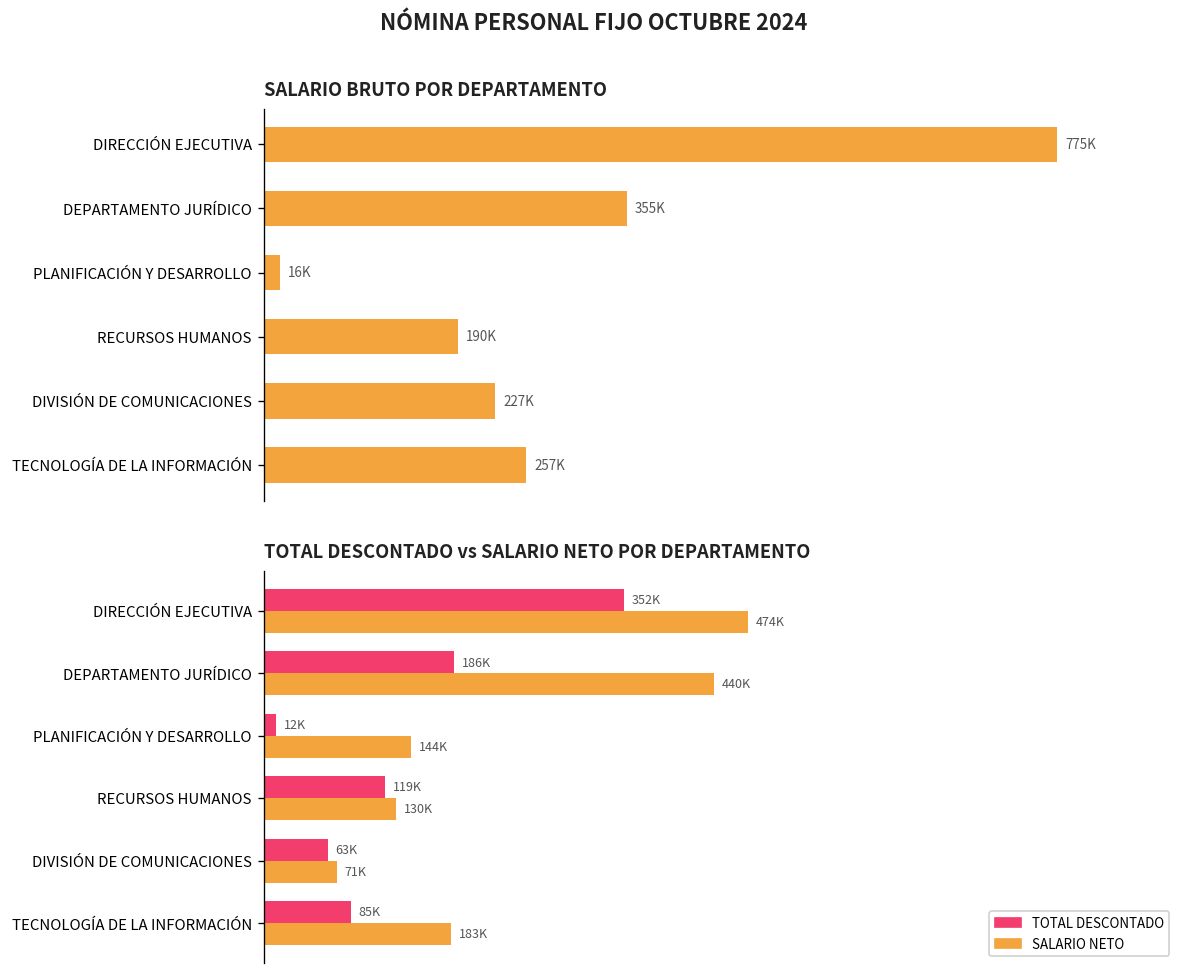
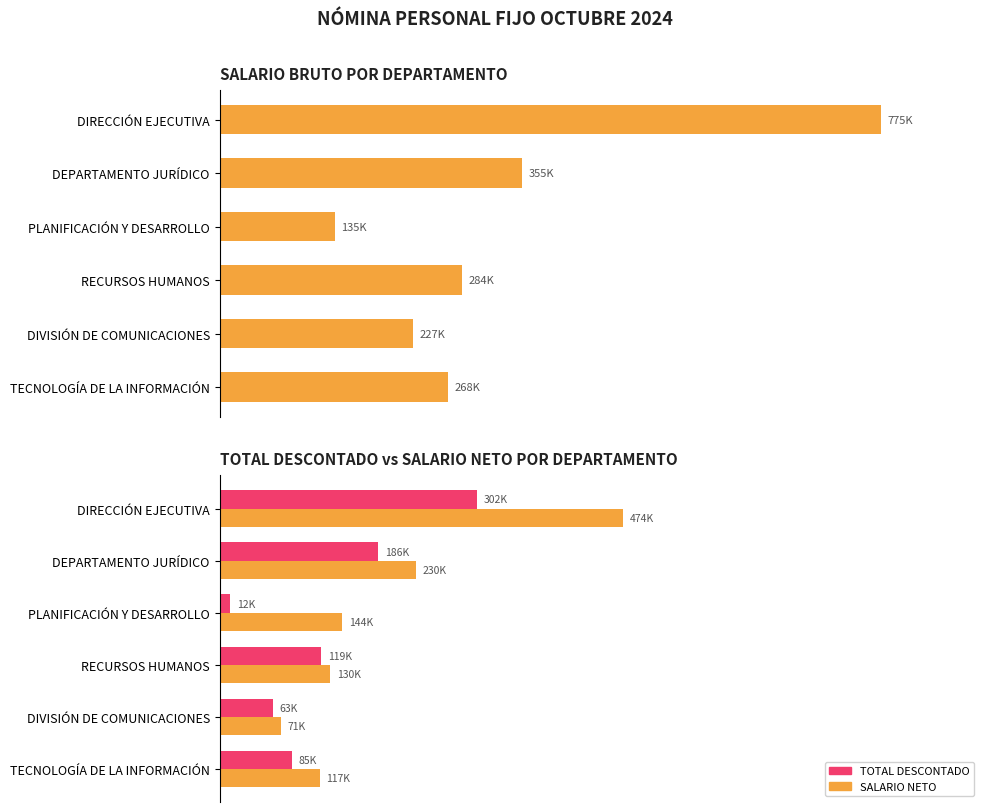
SALARIO BRUTO POR DEPARTAMENTO, PLANIFICACIÓN Y DESARROLLO: 16K -> 135K
SALARIO BRUTO POR DEPARTAMENTO, RECURSOS HUMANOS: 190K -> 284K
SALARIO BRUTO POR DEPARTAMENTO, TECNOLOGÍA DE LA INFORMACIÓN: 257K -> 268K
TOTAL DESCONTADO vs SALARIO NETO POR DEPARTAMENTO, TOTAL DESCONTADO, DIRECCIÓN EJECUTIVA: 352K -> 302K
TOTAL DESCONTADO vs SALARIO NETO POR DEPARTAMENTO, SALARIO NETO, DEPARTAMENTO JURÍDICO: 440K -> 230K
TOTAL DESCONTADO vs SALARIO NETO POR DEPARTAMENTO, SALARIO NETO, TECNOLOGÍA DE LA INFORMACIÓN: 183K -> 117K
